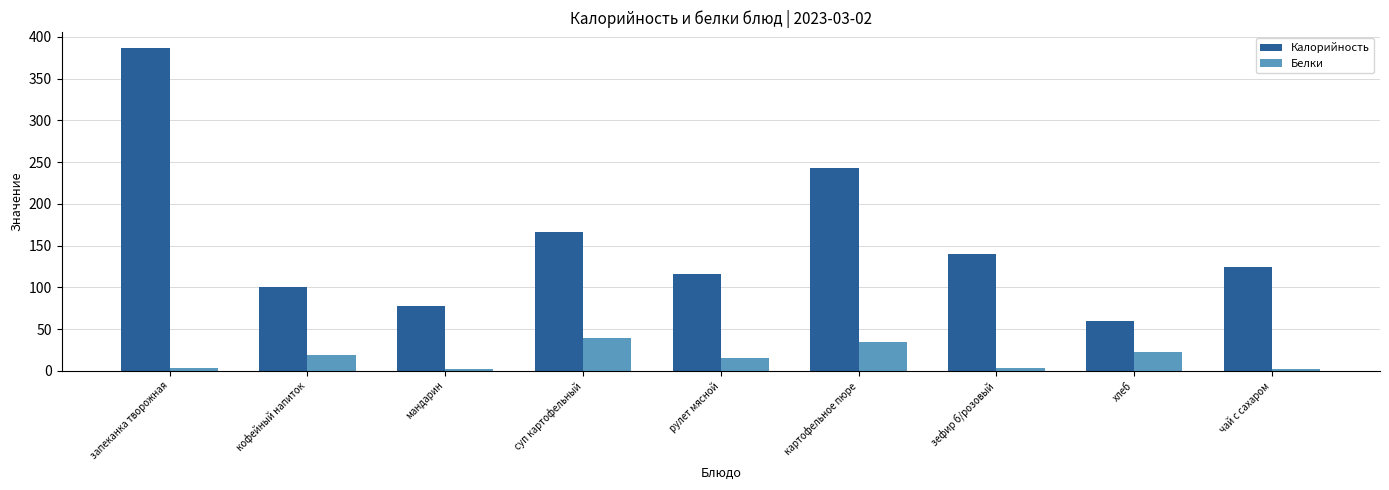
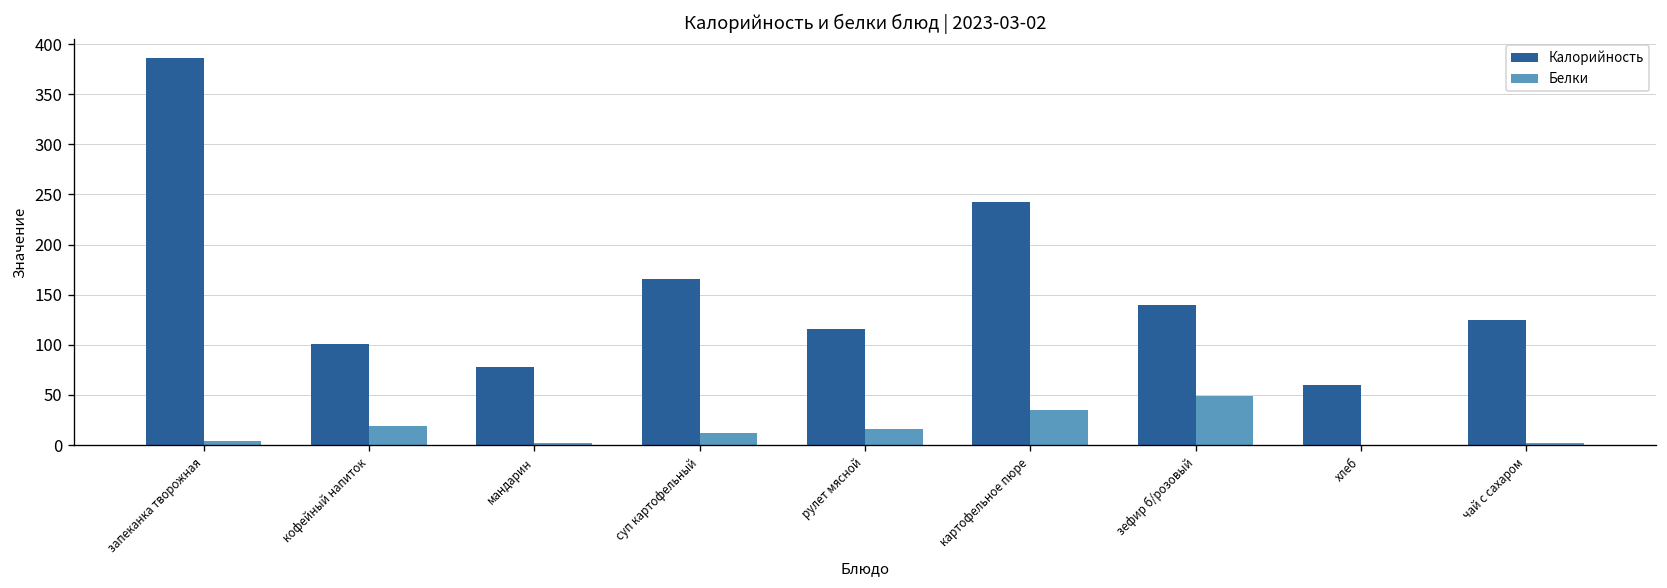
Белки, суп картофельный: 40 -> 10
Белки, зефир б/розовый: 0 -> 50
Белки, хлеб: 20 -> 0
